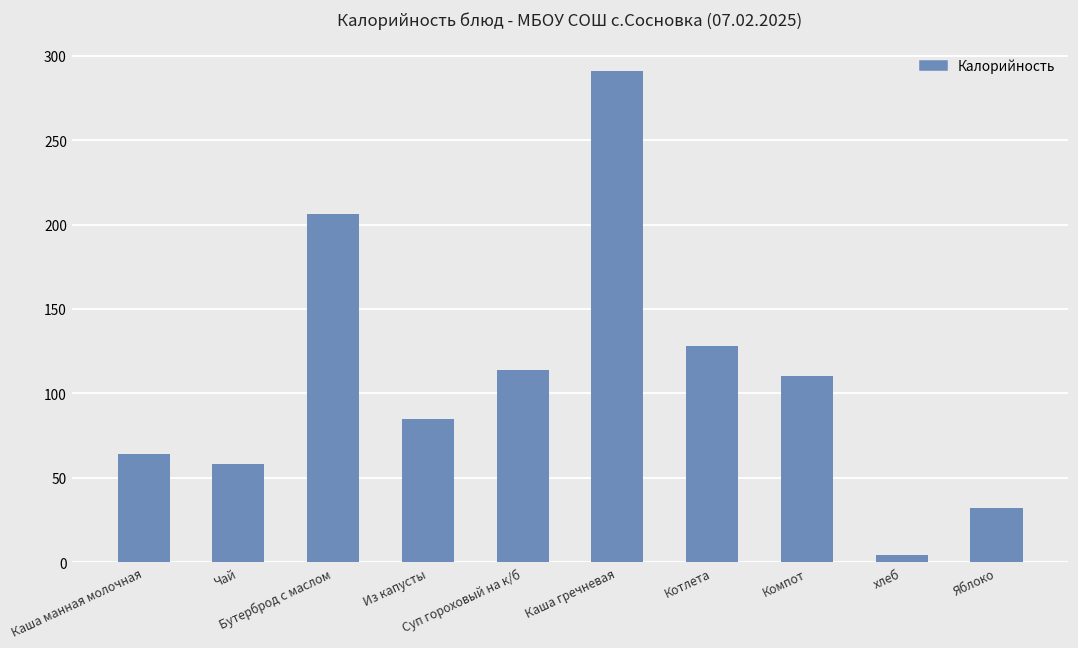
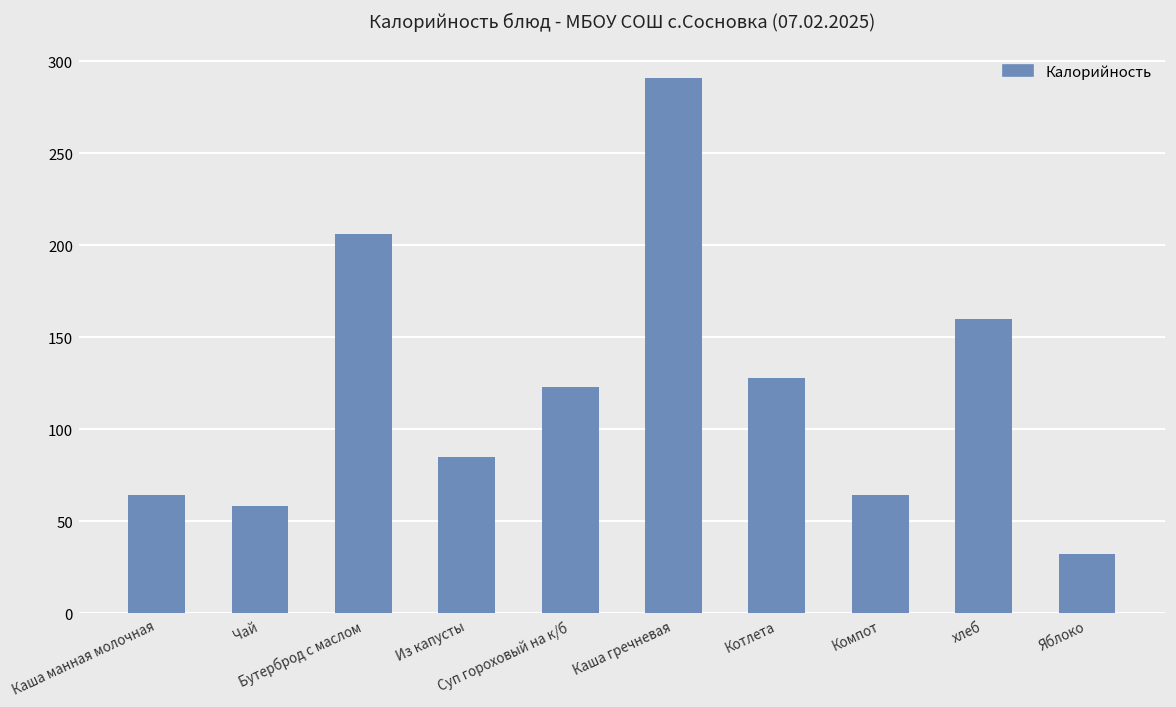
Суп гороховый на к/б: 114 -> 123
Компот: 110 -> 64
хлеб: 4 -> 160
